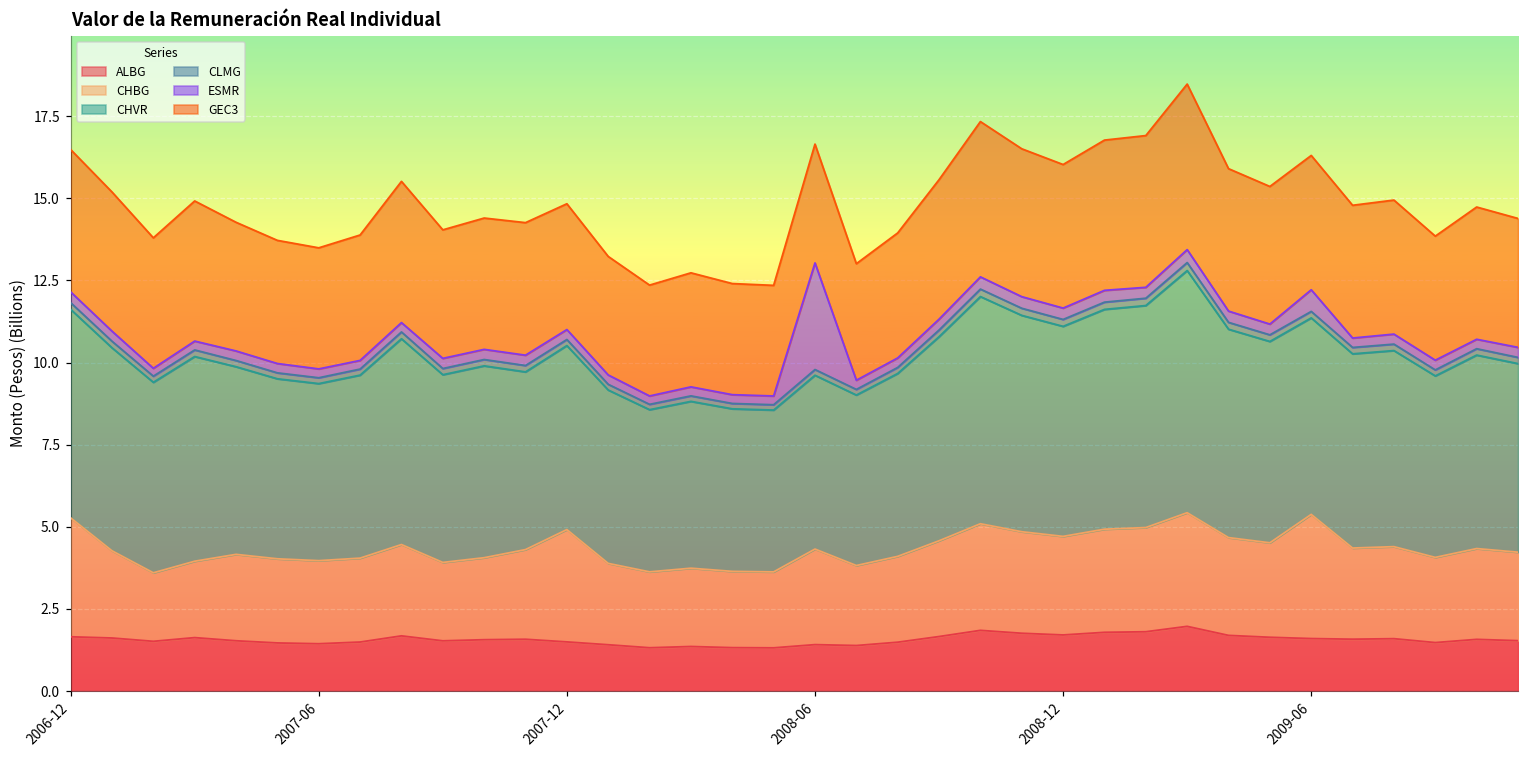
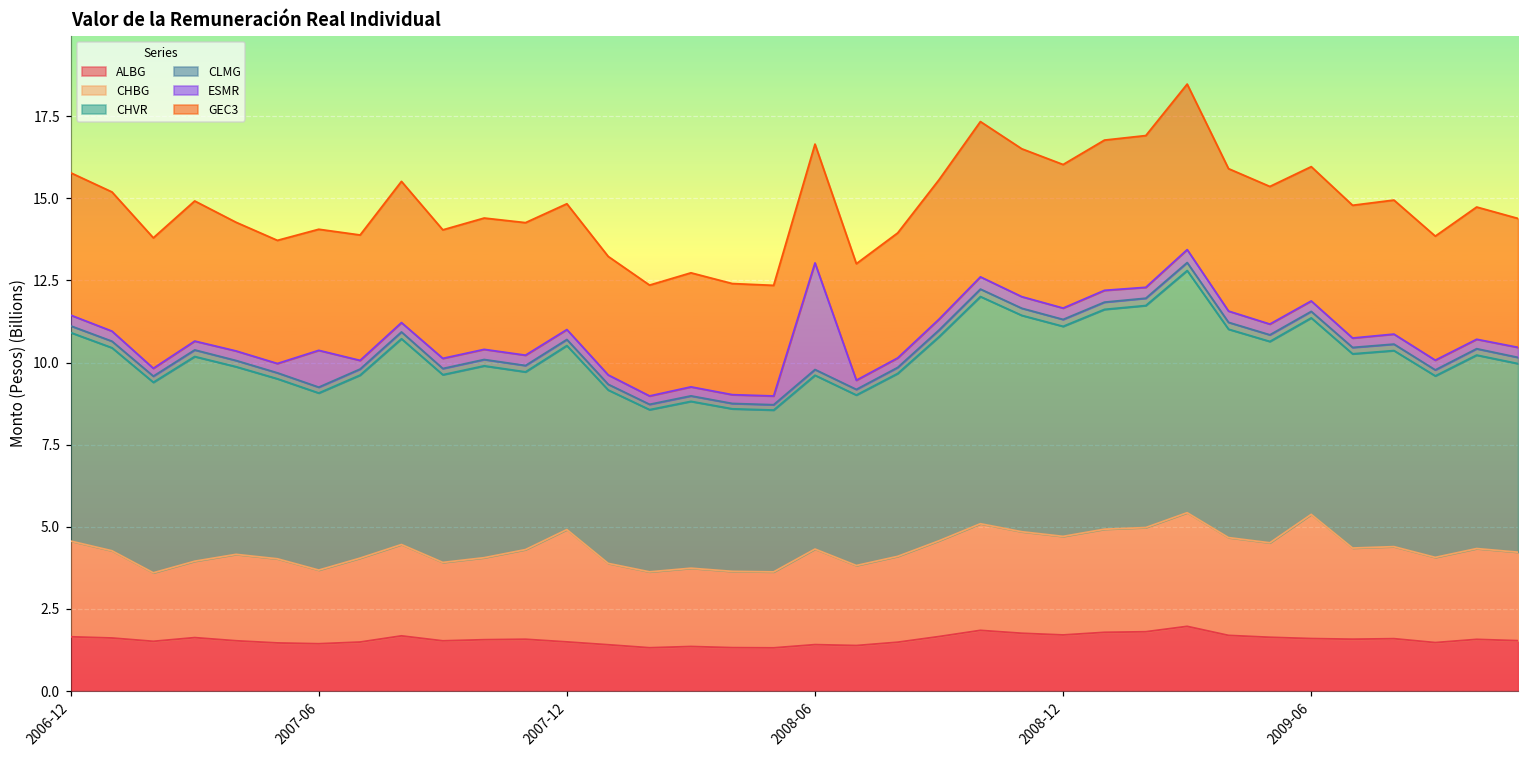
CHBG, 2006-12: 3.6 -> 2.9
CHBG, 2007-06: 2.5 -> 2.2
ESMR, 2007-06: 0.3 -> 1.1
ESMR, 2009-06: 0.7 -> 0.3
